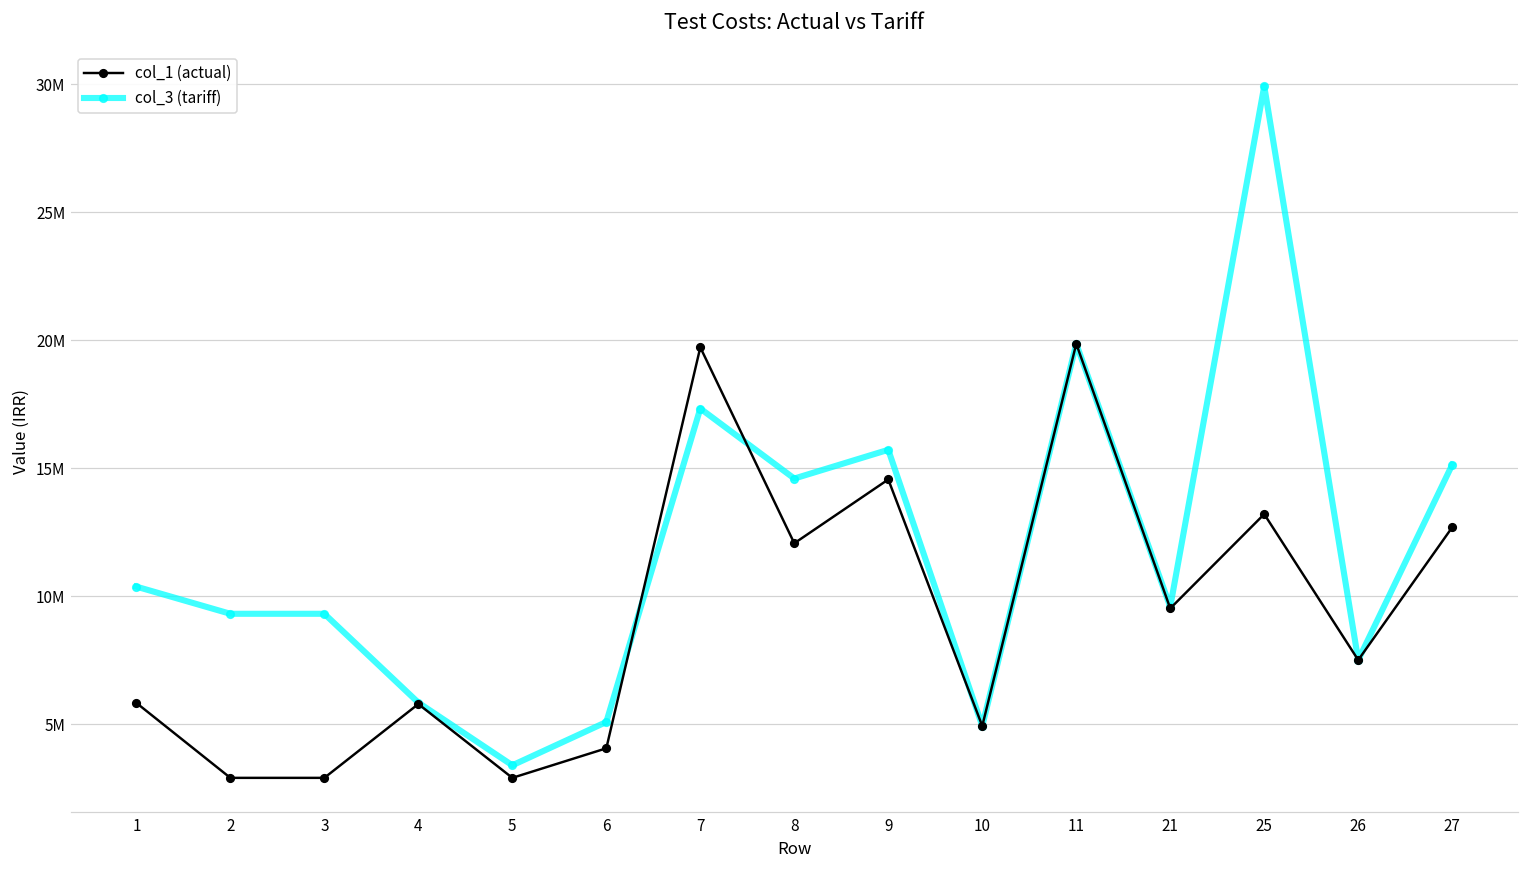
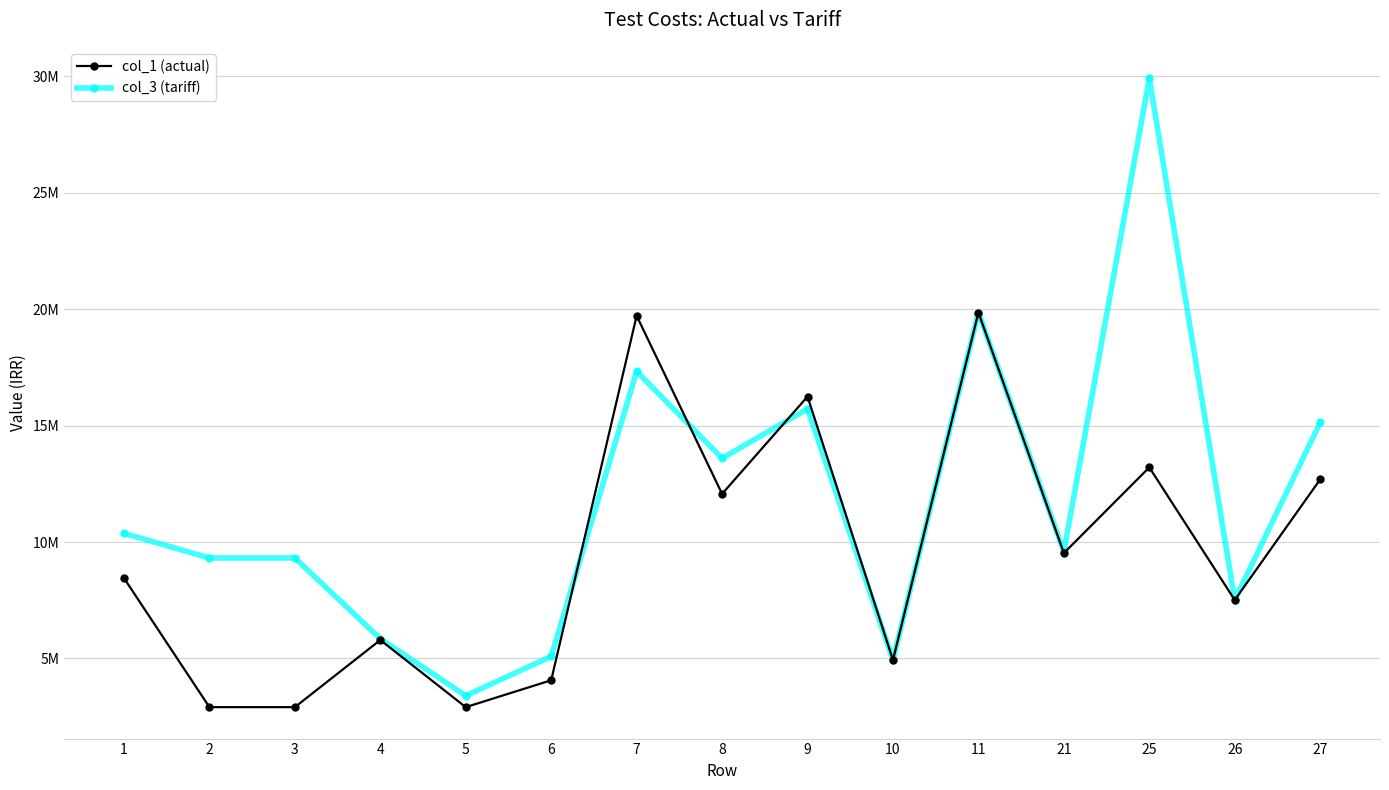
col_1 (actual), 1: 5800000 -> 8500000
col_3 (tariff), 8: 14600000 -> 13600000
col_1 (actual), 9: 14600000 -> 16200000
